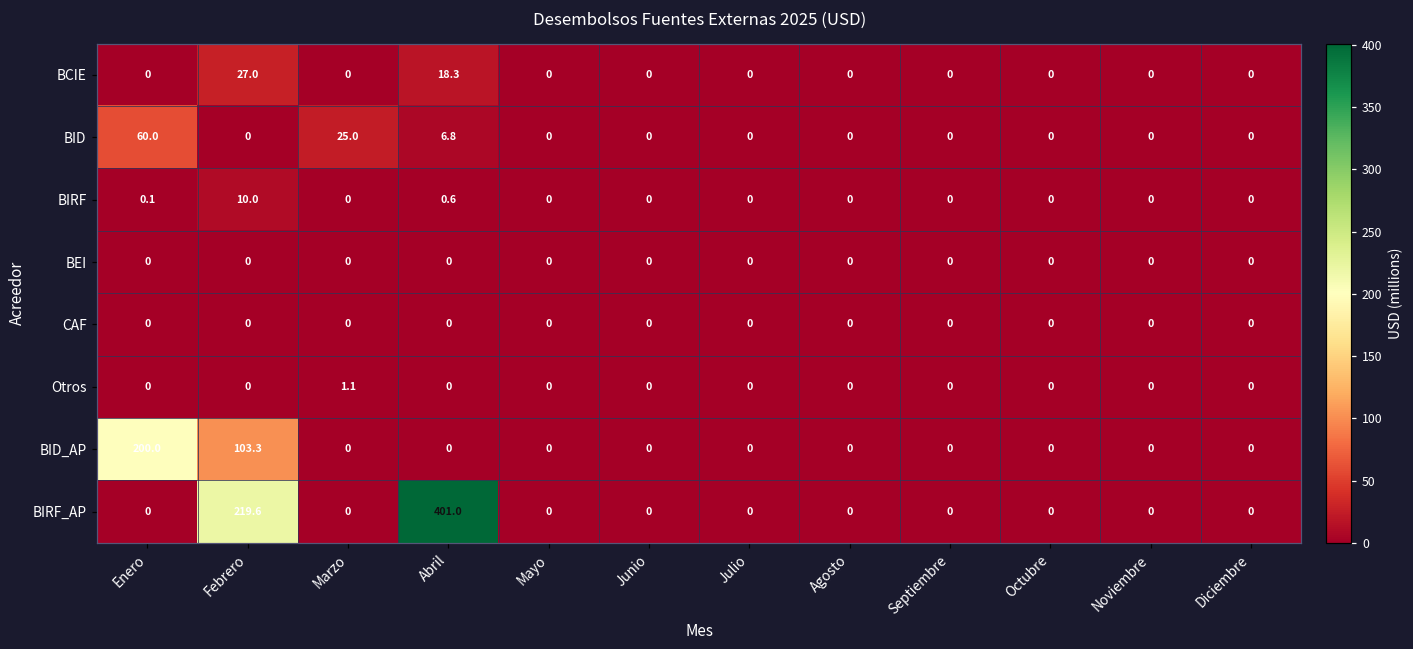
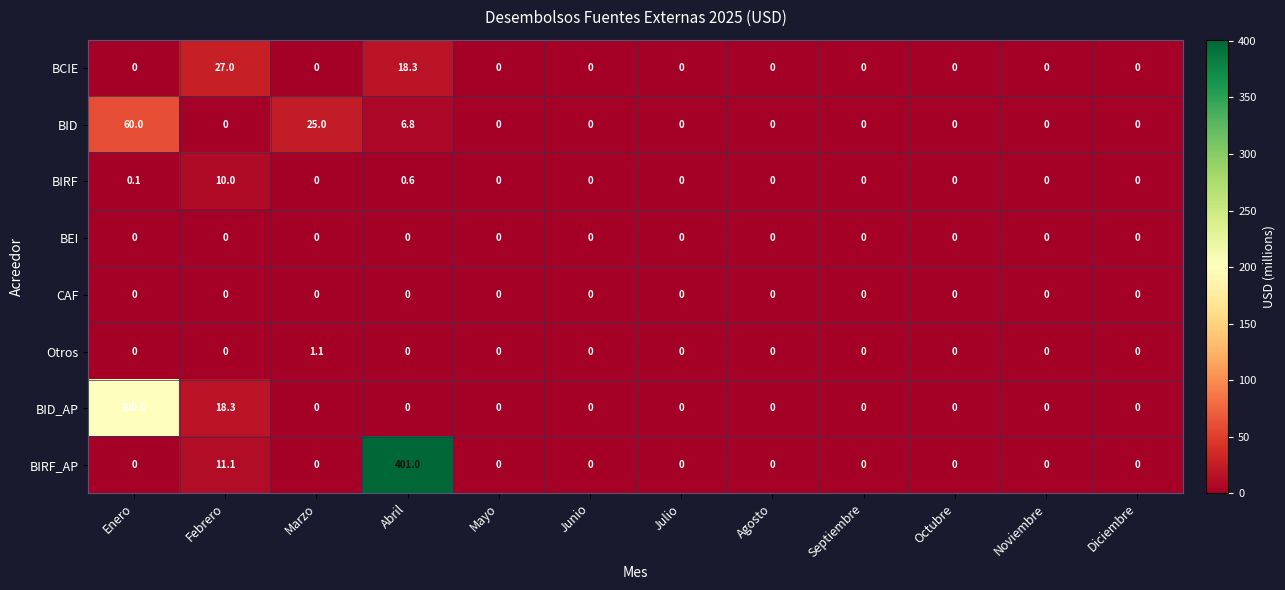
BID_AP, Febrero: 103.3 -> 18.3
BIRF_AP, Febrero: 219.6 -> 11.1
